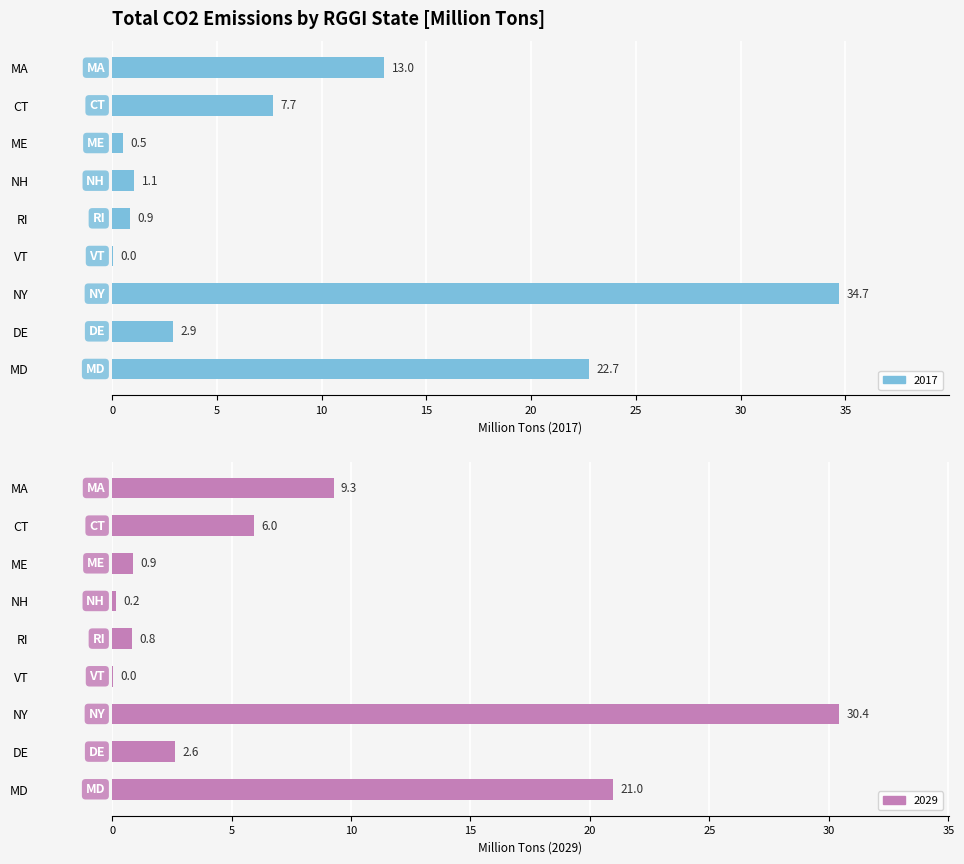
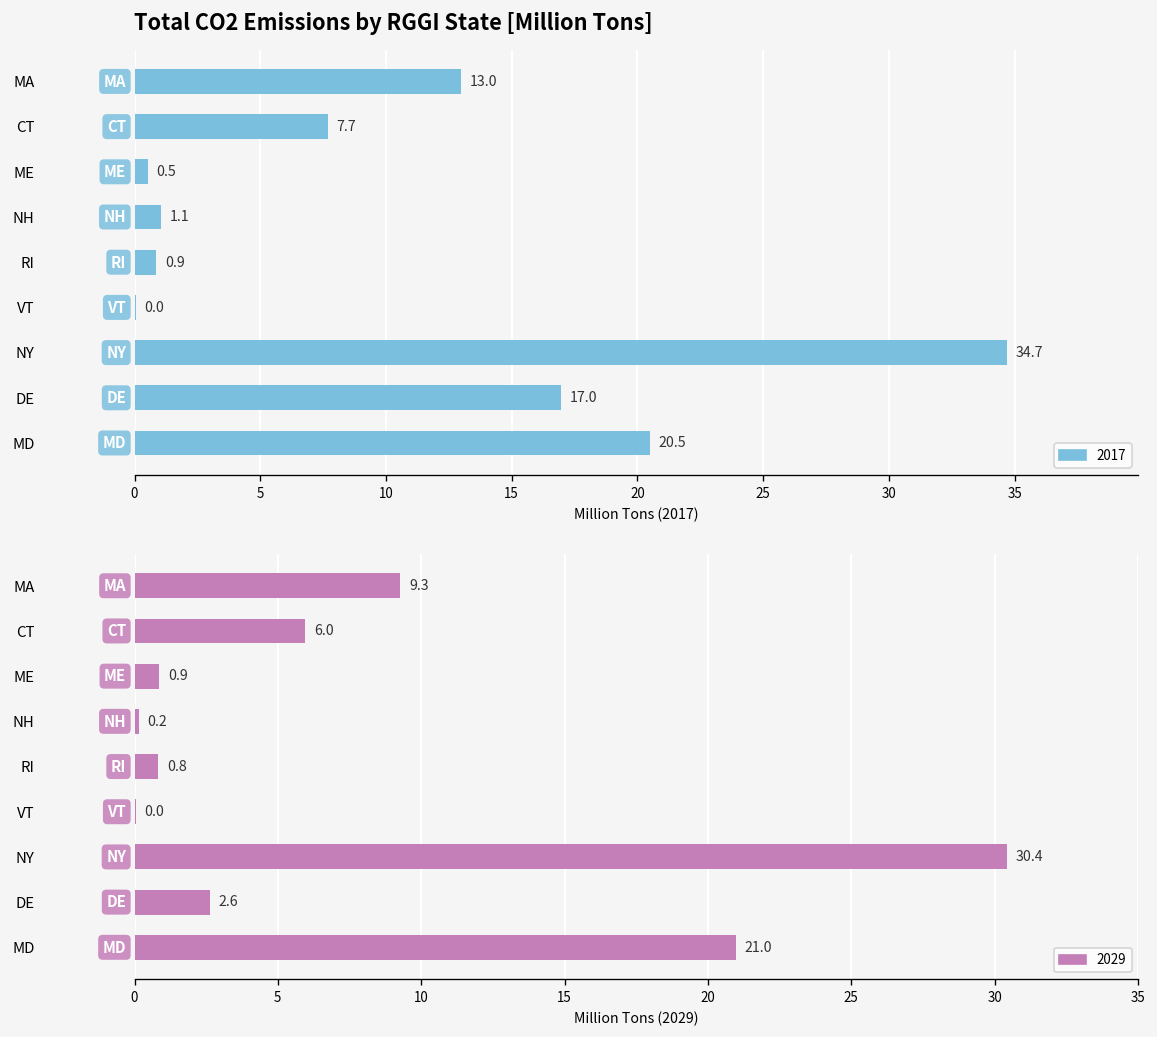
Total CO2 Emissions by RGGI State [Million Tons], DE: 2.9 -> 17.0
Total CO2 Emissions by RGGI State [Million Tons], MD: 22.7 -> 20.5
